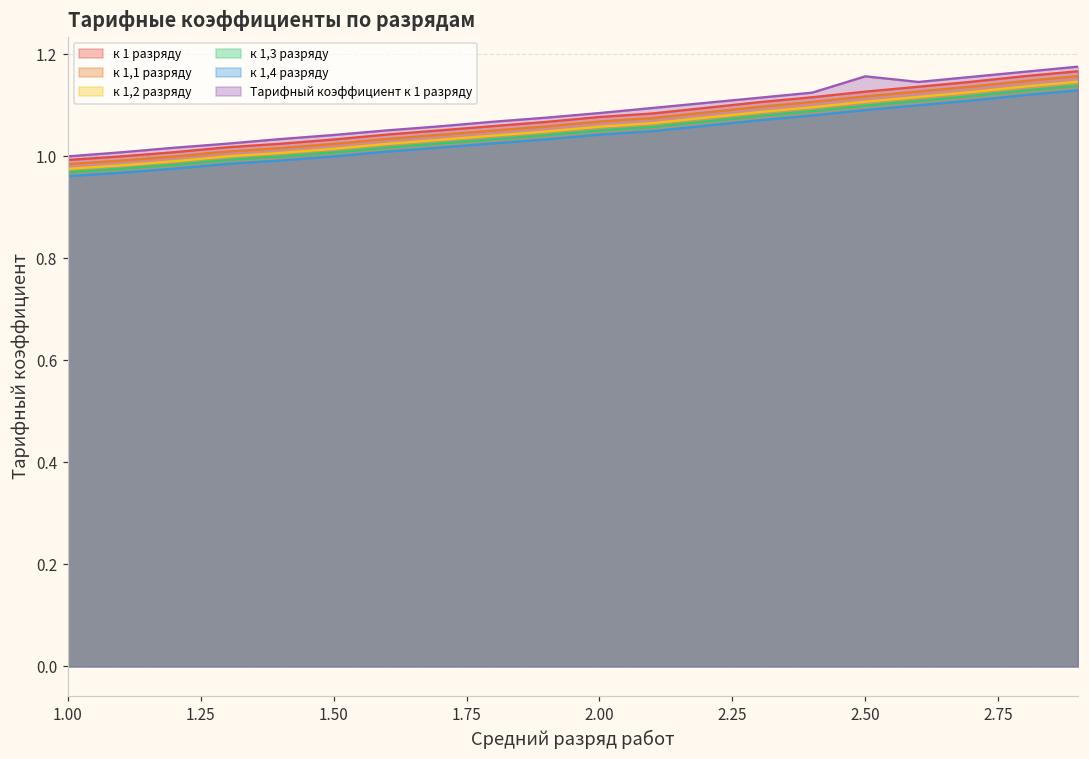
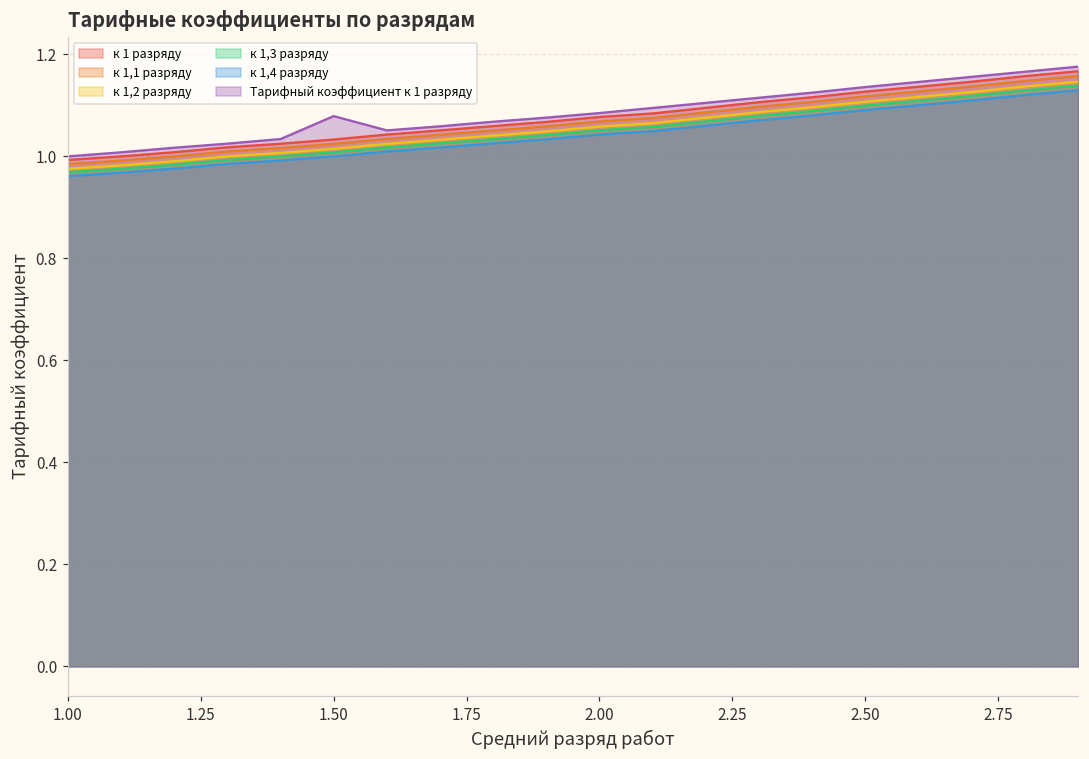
Тарифный коэффициент к 1 разряду, 1.50: 1.04 -> 1.08
Тарифный коэффициент к 1 разряду, 2.50: 1.16 -> 1.14
